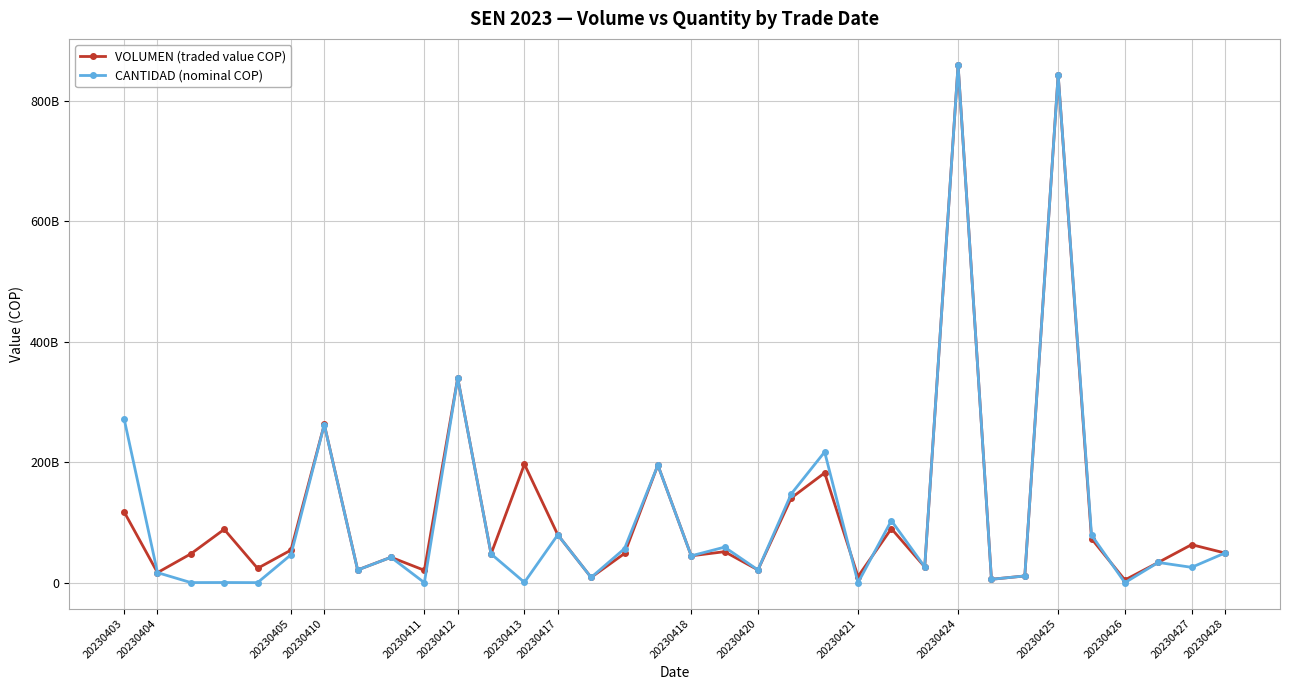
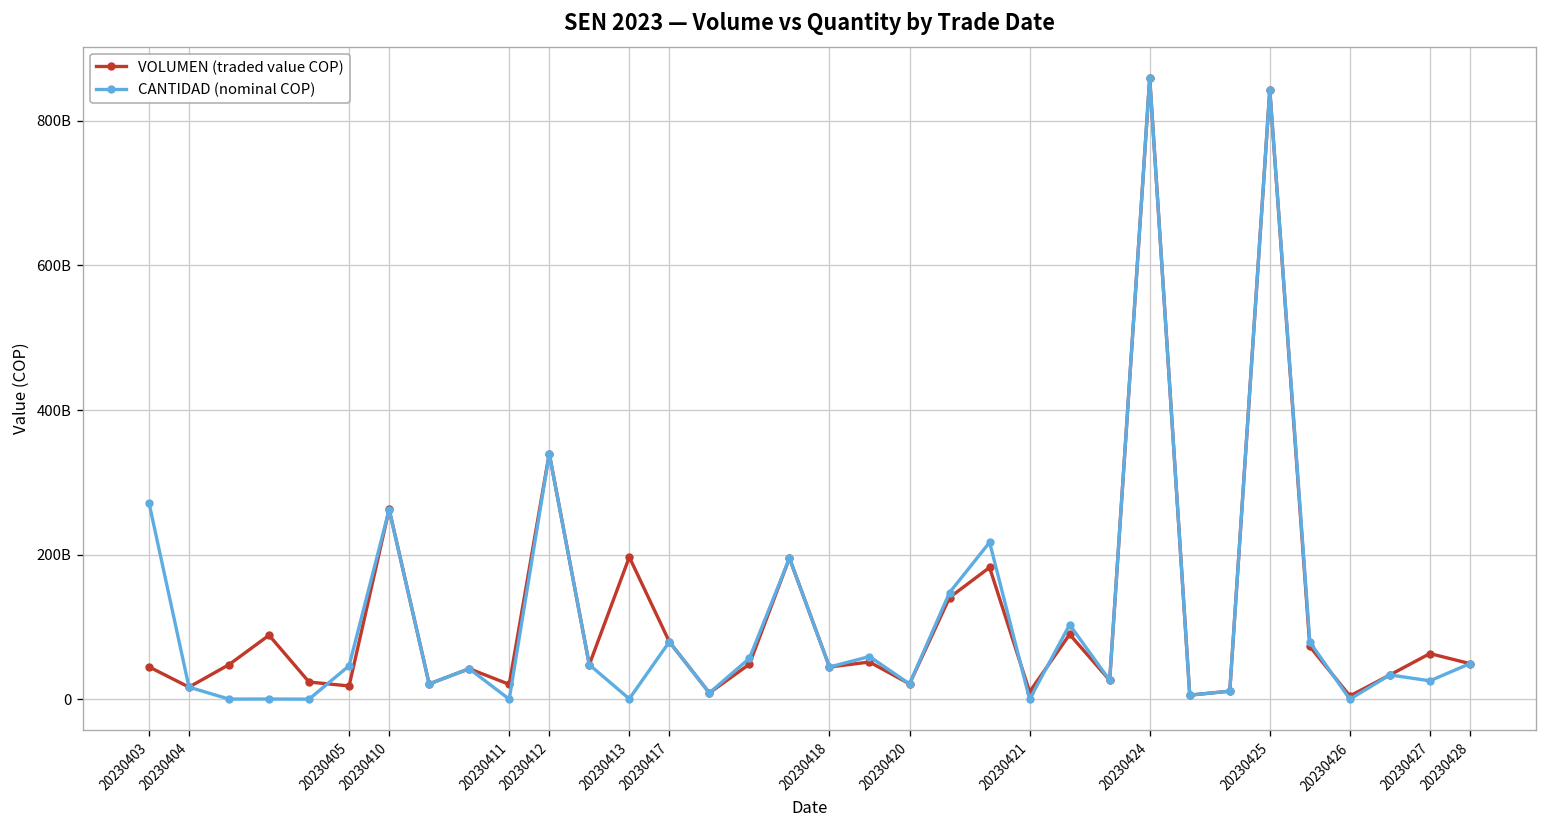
VOLUMEN (traded value COP), 20230403: 120000000000 -> 40000000000
VOLUMEN (traded value COP), 20230405: 50000000000 -> 20000000000
